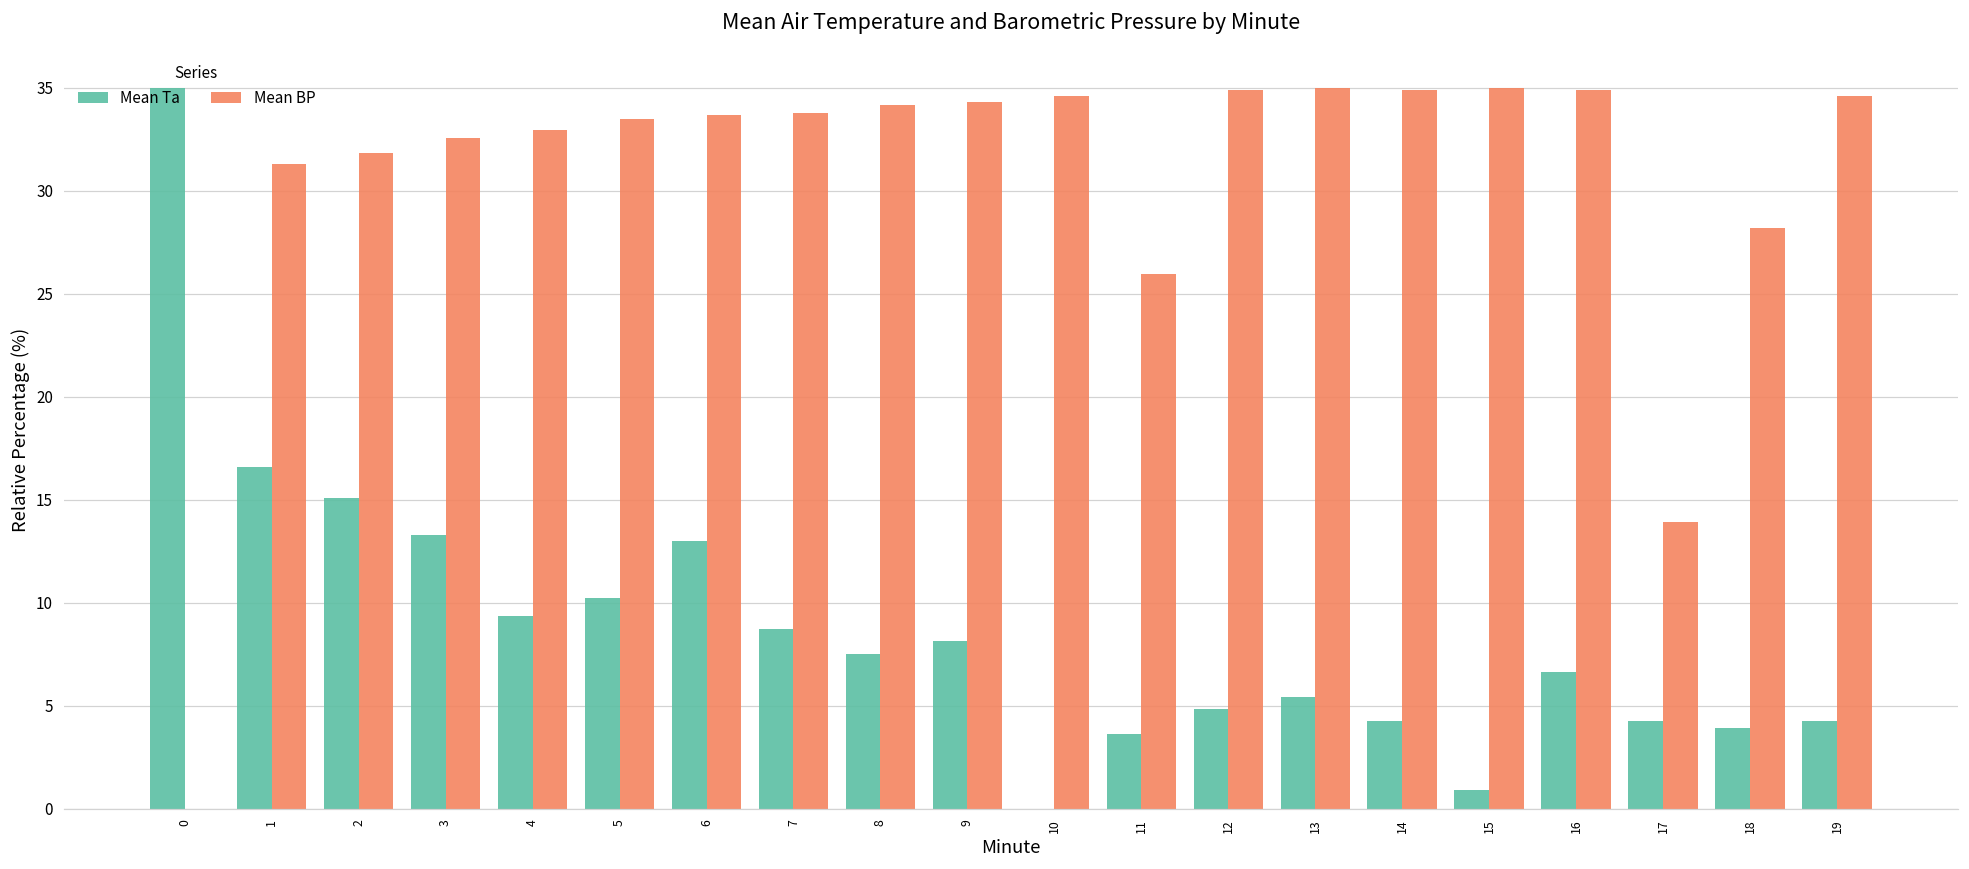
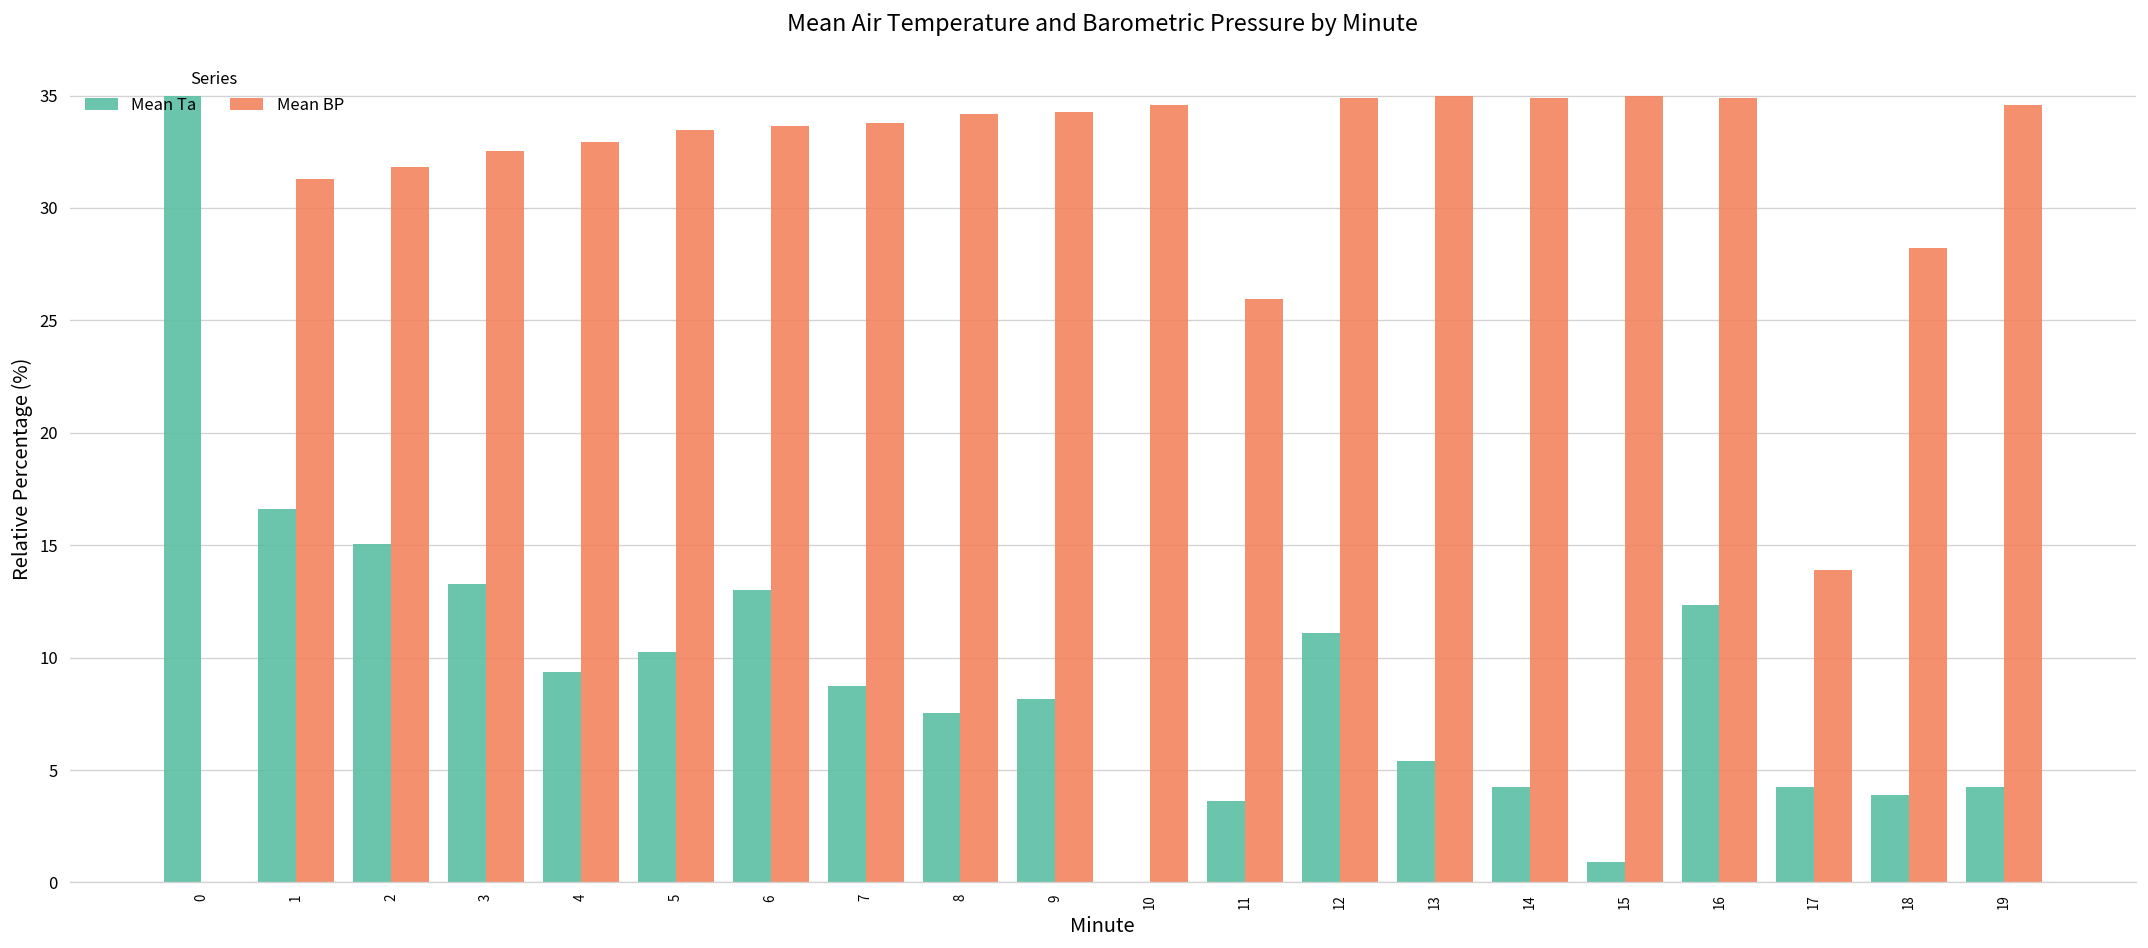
Mean Ta, 12: 4.8 -> 11.1
Mean Ta, 16: 6.7 -> 12.4
